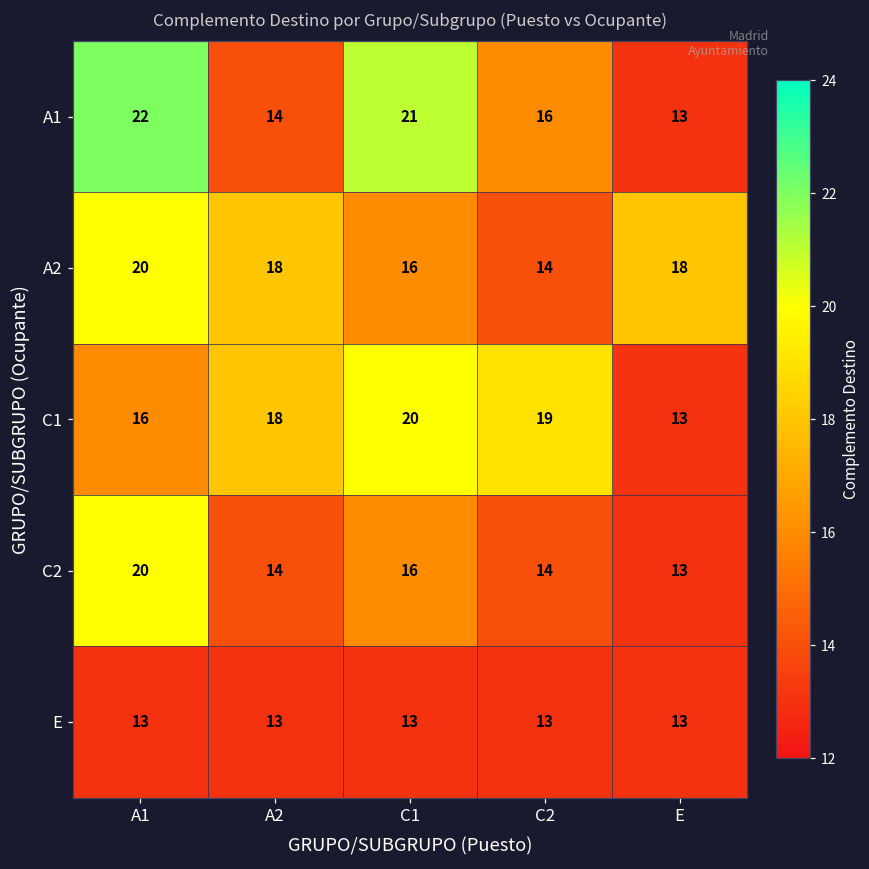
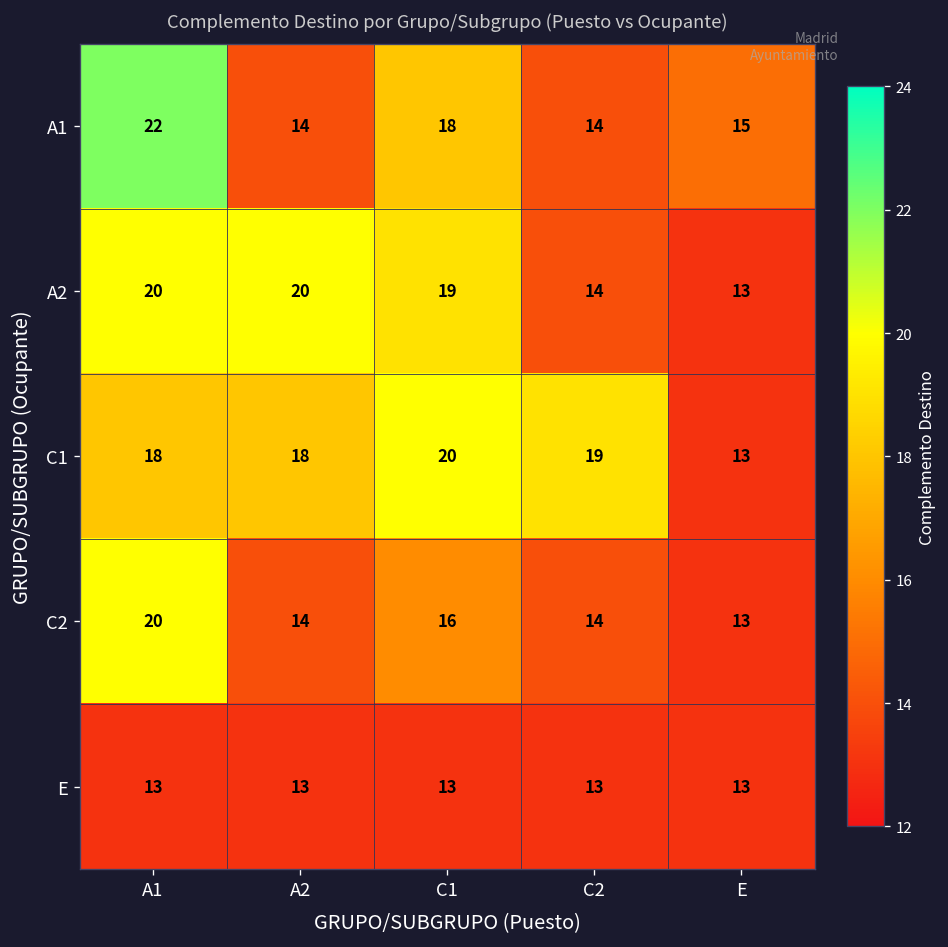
A1, C1: 21 -> 18
A1, C2: 16 -> 14
A1, E: 13 -> 15
A2, A2: 18 -> 20
A2, C1: 16 -> 19
A2, E: 18 -> 13
C1, A1: 16 -> 18
